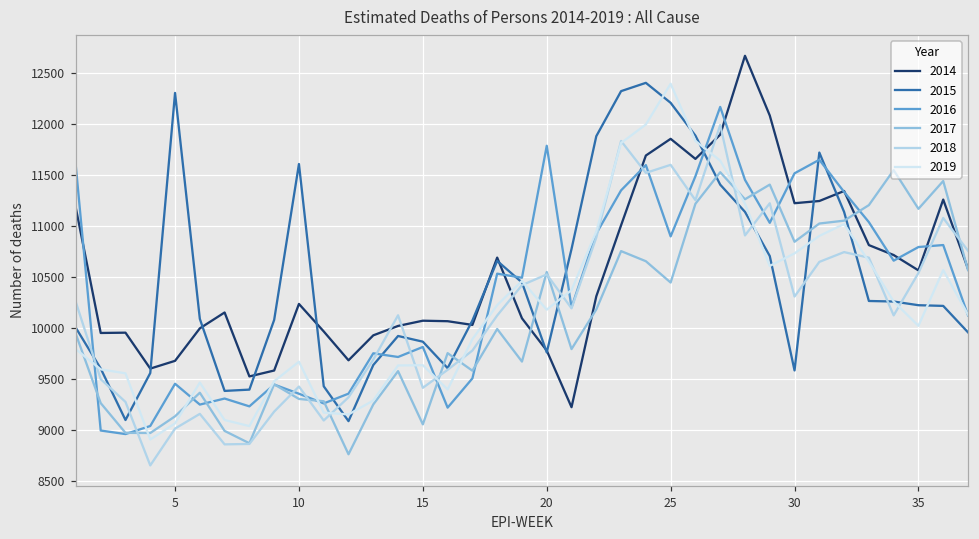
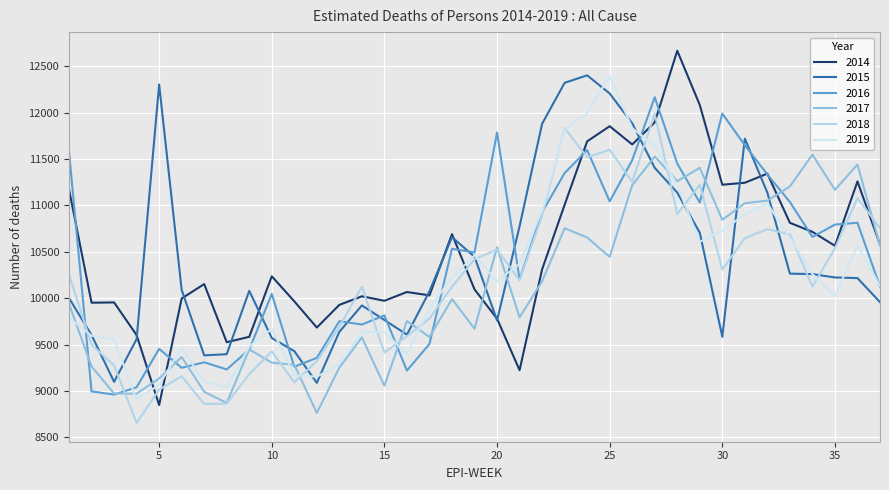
2014, 5: 9700 -> 8800
2015, 10: 11600 -> 9600
2016, 10: 9400 -> 10000
2014, 15: 10100 -> 10000
2015, 15: 9900 -> 9800
2016, 25: 10900 -> 11000
2016, 30: 11500 -> 12000
